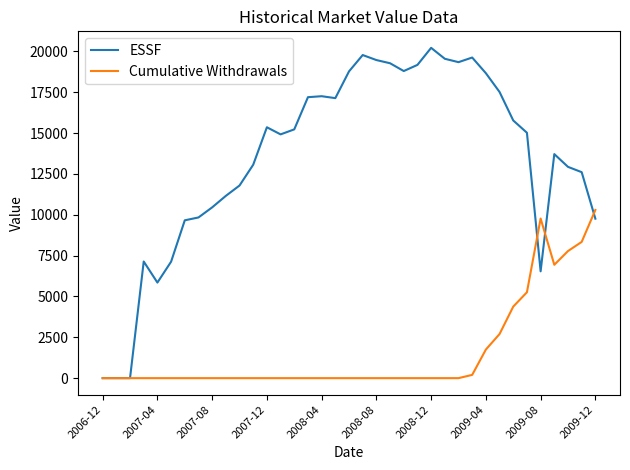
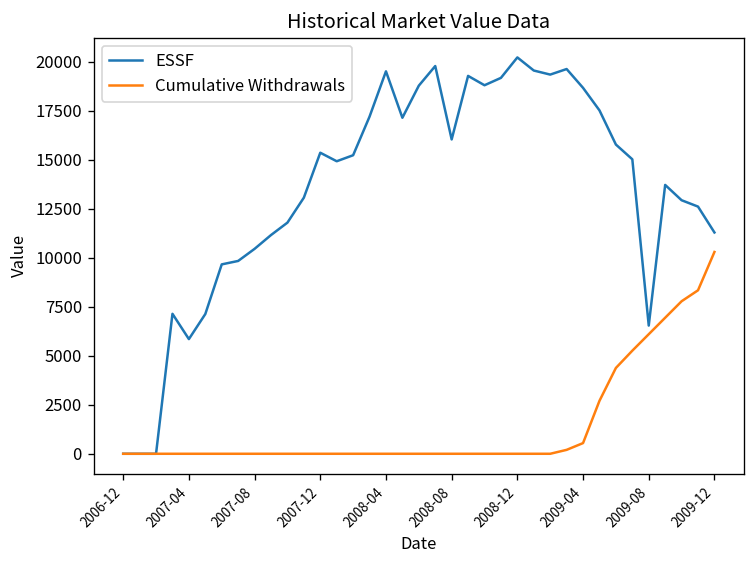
ESSF, 2008-04: 17300 -> 19500
ESSF, 2008-08: 19500 -> 16000
Cumulative Withdrawals, 2009-04: 1800 -> 500
Cumulative Withdrawals, 2009-08: 9800 -> 6100
ESSF, 2009-12: 9800 -> 11300
